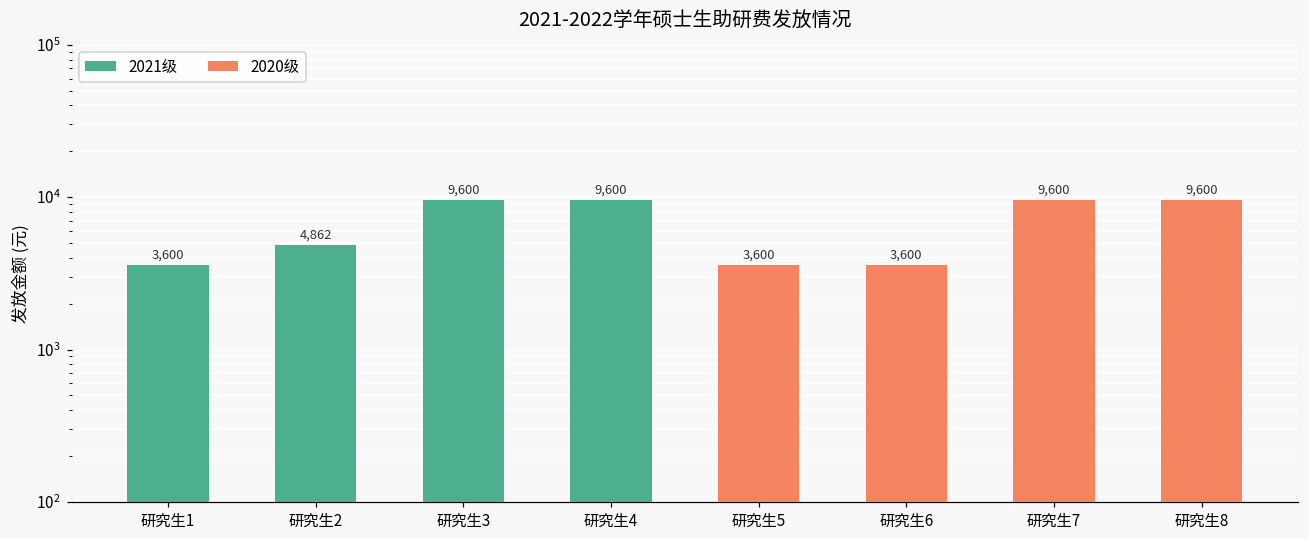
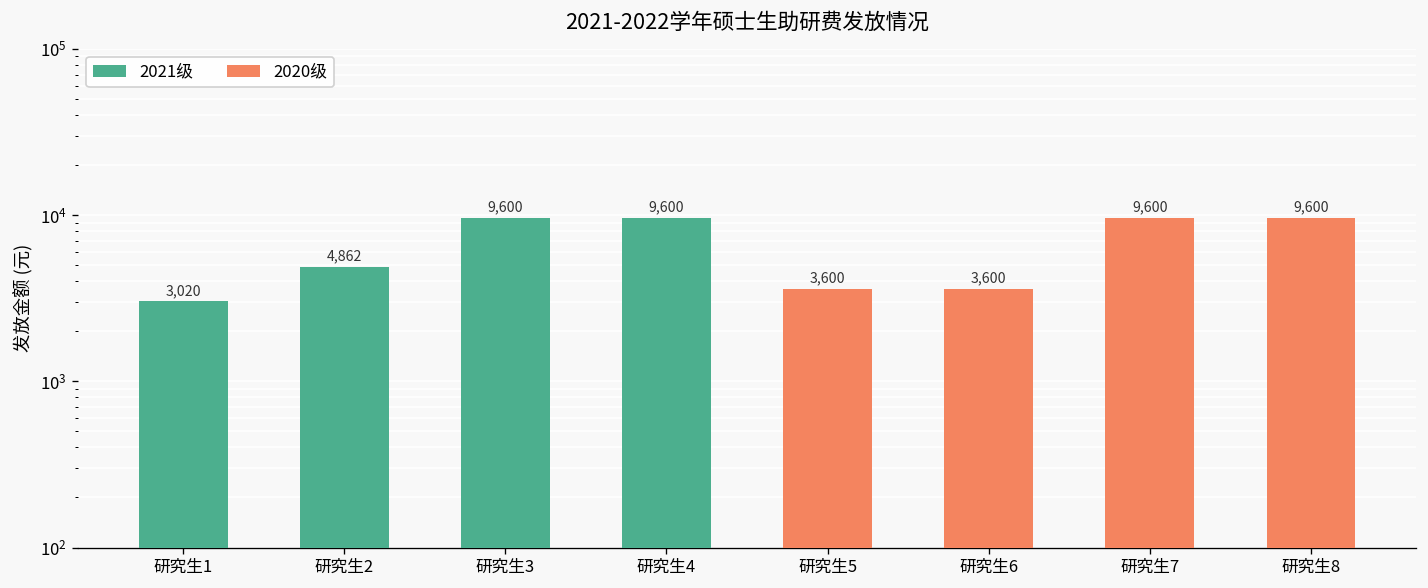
2021级, 研究生1: 3,600 -> 3,020
